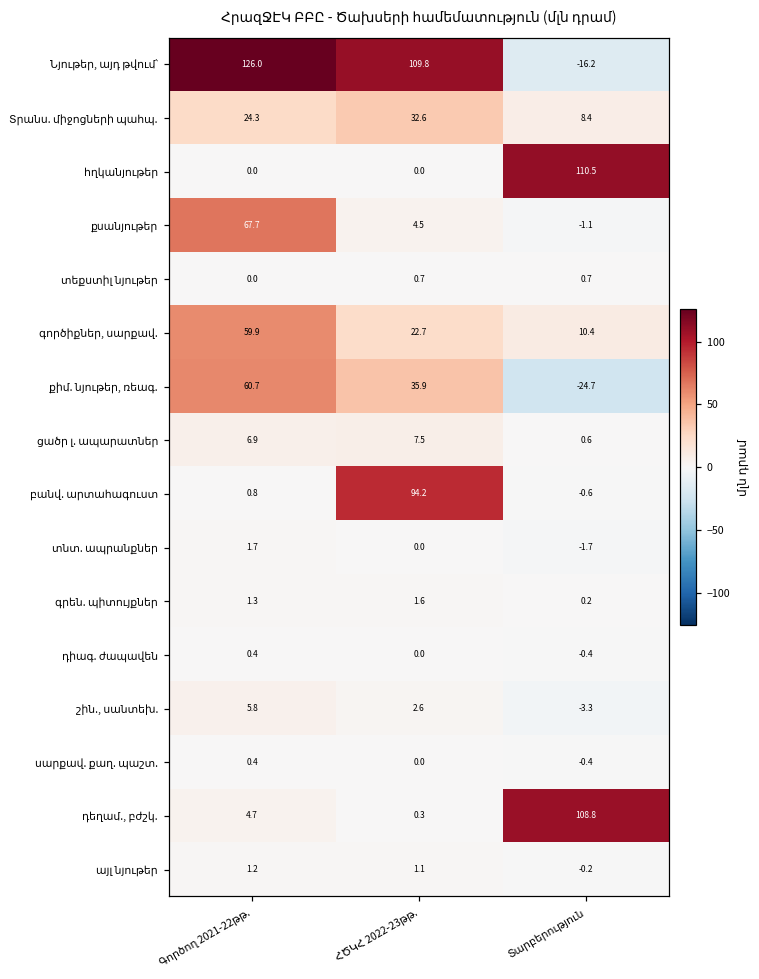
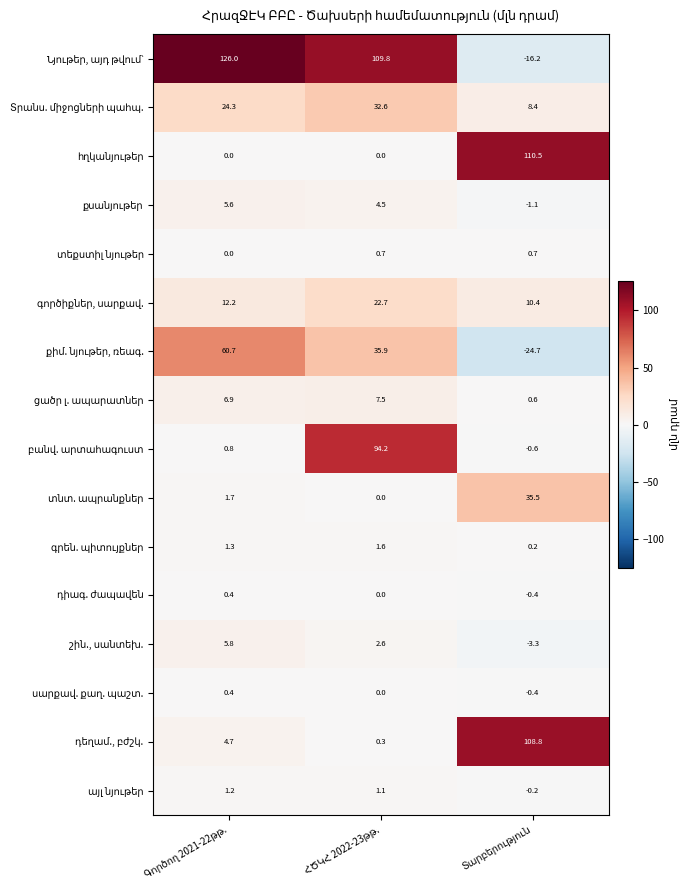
քսանյութեր, Գործող 2021-22թթ.: 67.7 -> 5.6
գործիքներ, սարքավ., Գործող 2021-22թթ.: 59.9 -> 12.2
տնտ. ապրանքներ, Տարբերություն: -1.7 -> 35.5
